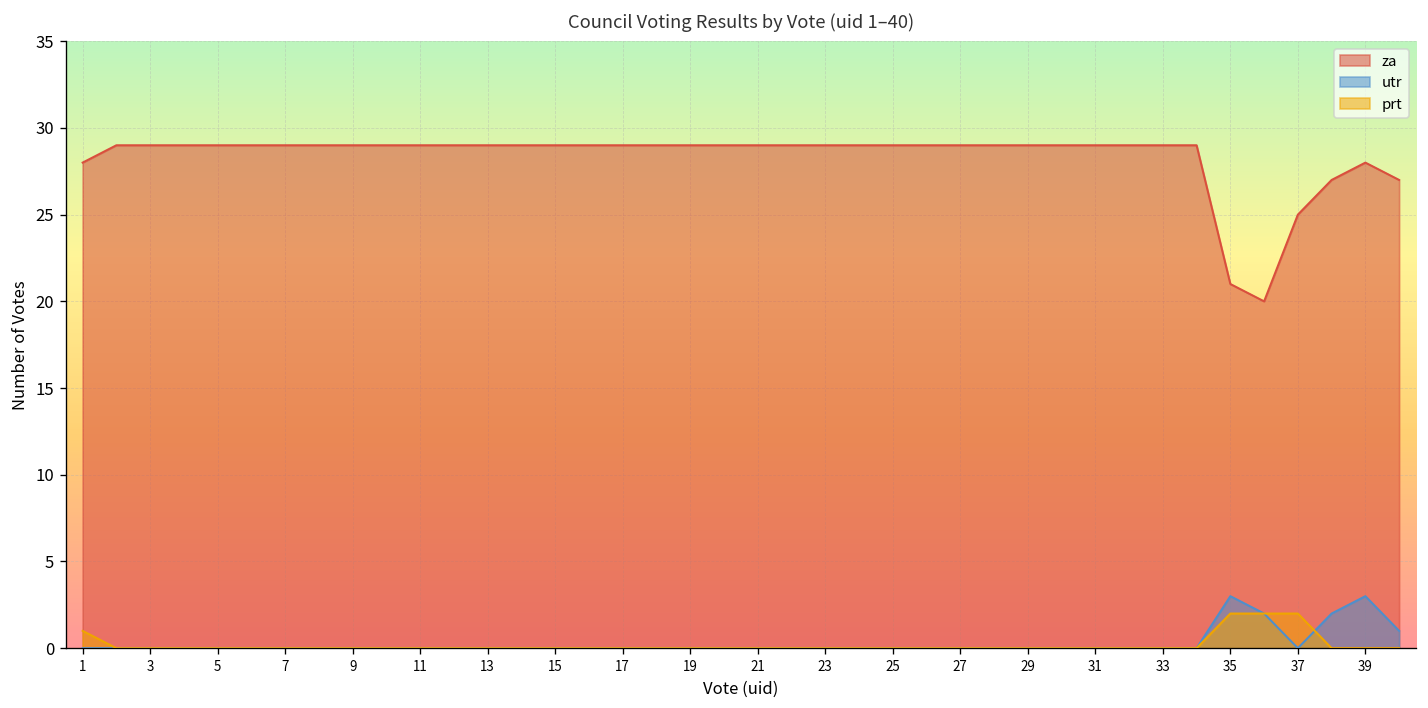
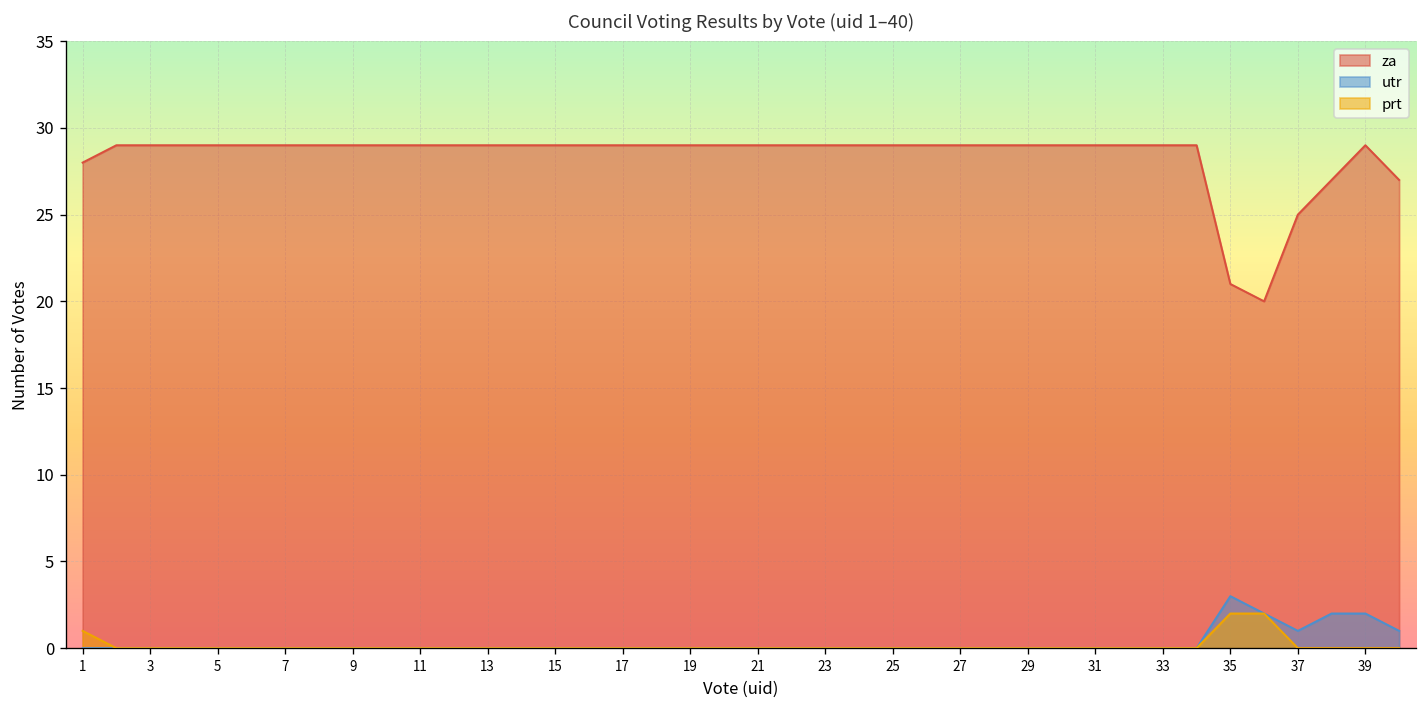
utr, 37: 0 -> 1
prt, 37: 2 -> 0
za, 39: 28 -> 29
utr, 39: 3 -> 2
